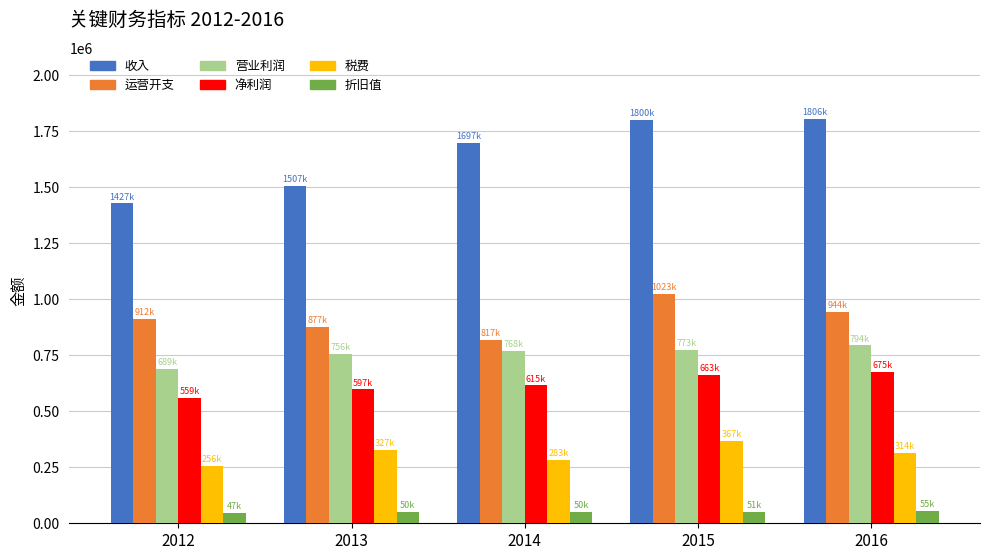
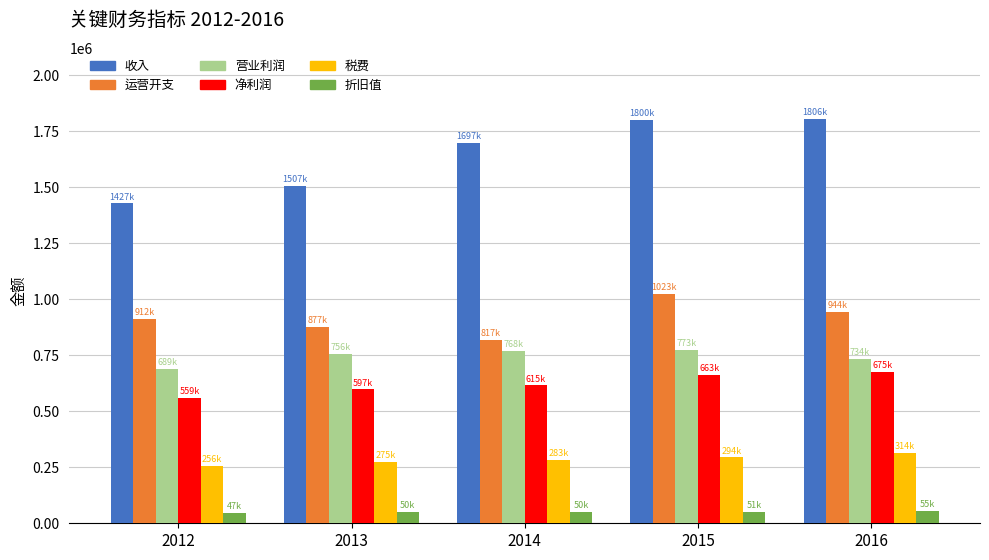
税费, 2013: 327k -> 275k
税费, 2015: 367k -> 294k
营业利润, 2016: 794k -> 734k
